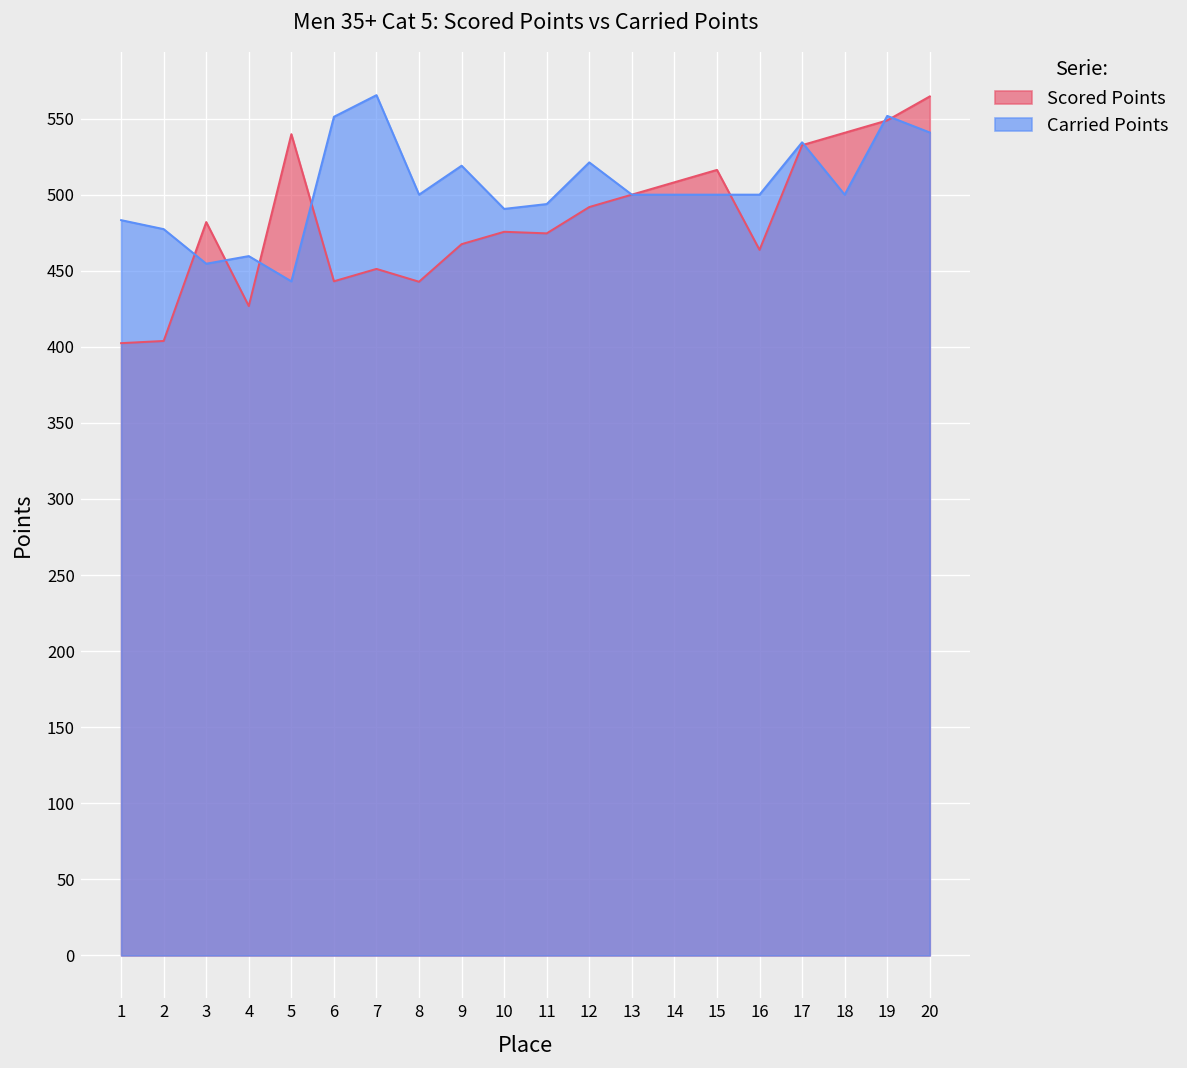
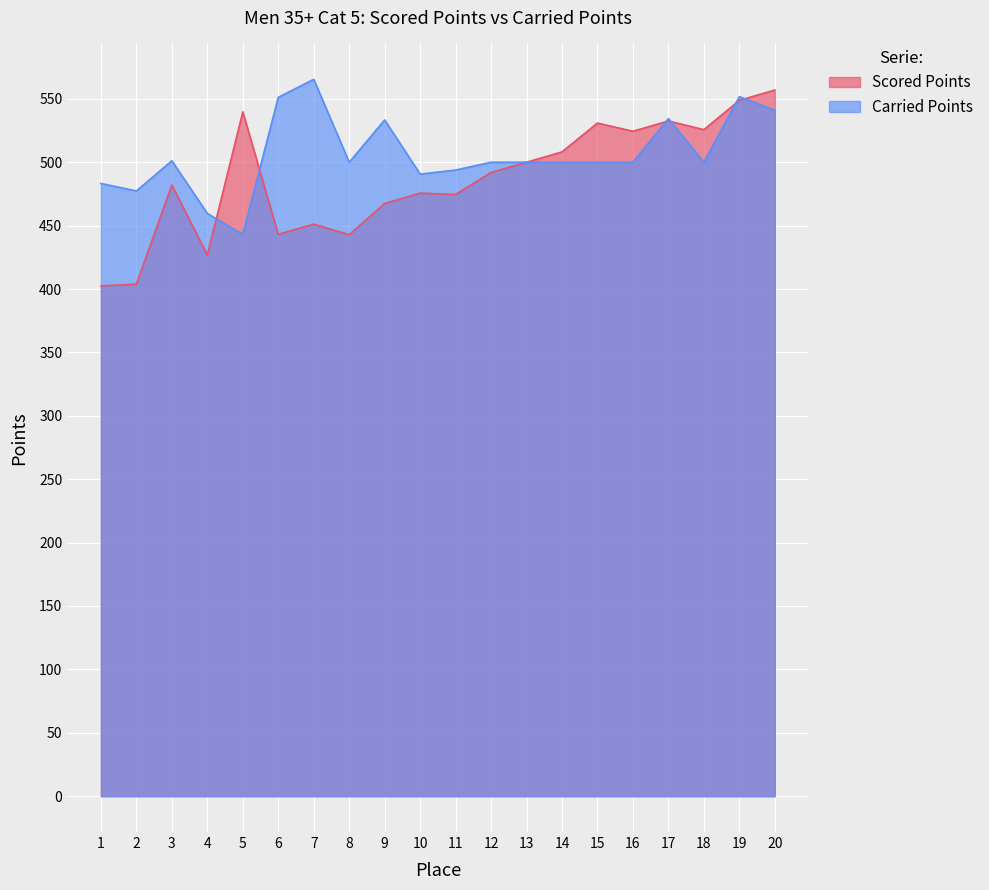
Carried Points, 3: 455 -> 501
Carried Points, 9: 519 -> 533
Carried Points, 12: 521 -> 500
Scored Points, 15: 516 -> 531
Scored Points, 16: 464 -> 524
Scored Points, 18: 541 -> 526
Scored Points, 20: 565 -> 557
